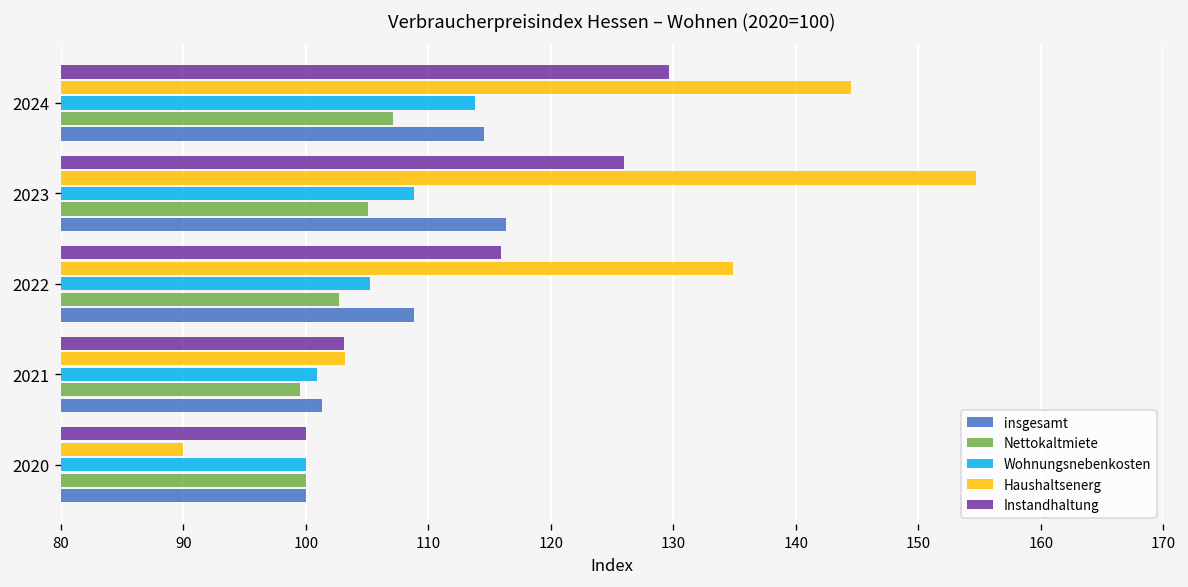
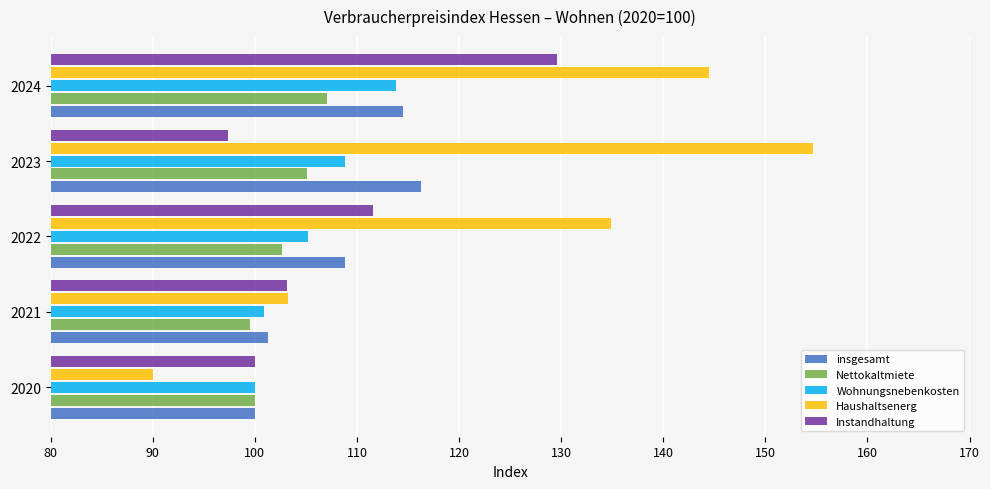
Instandhaltung, 2023: 126.0 -> 97.4
Instandhaltung, 2022: 115.9 -> 111.6
